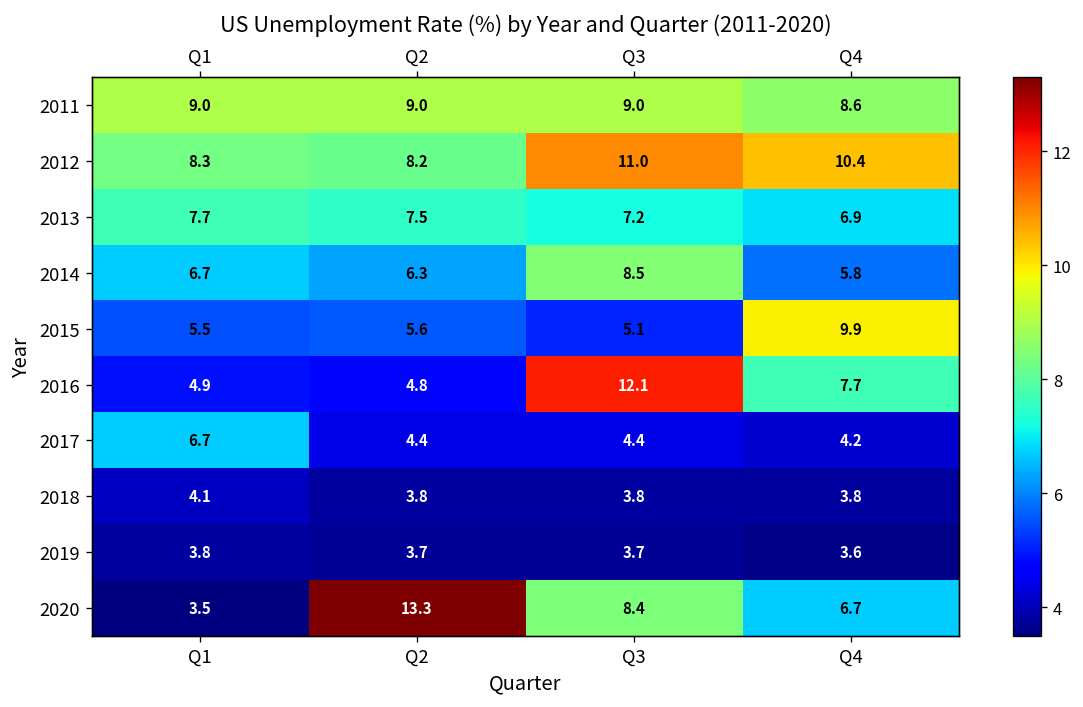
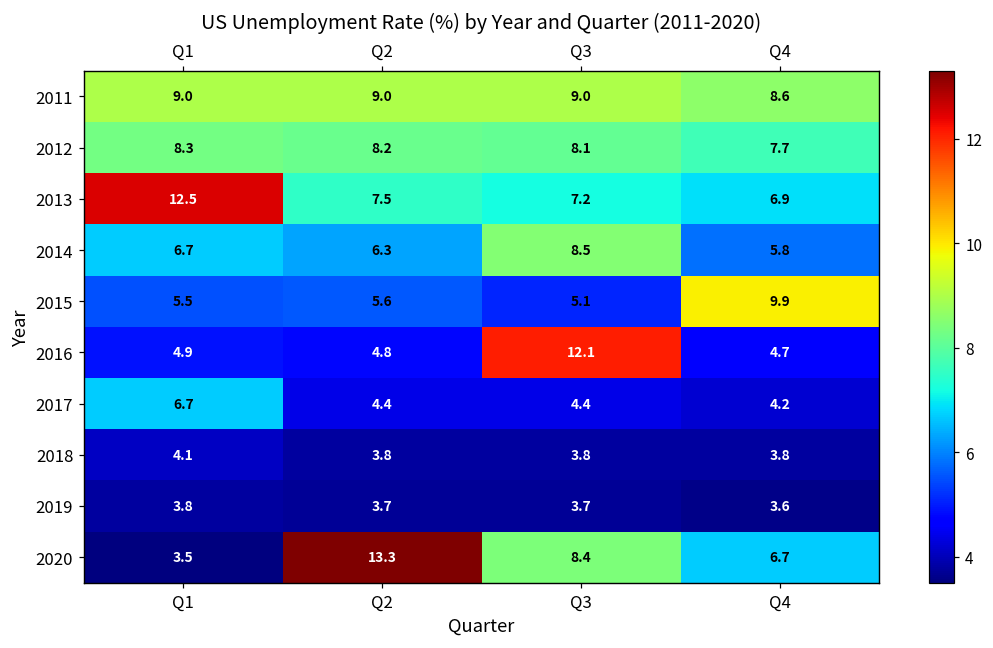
2012, Q3: 11.0 -> 8.1
2012, Q4: 10.4 -> 7.7
2013, Q1: 7.7 -> 12.5
2016, Q4: 7.7 -> 4.7
